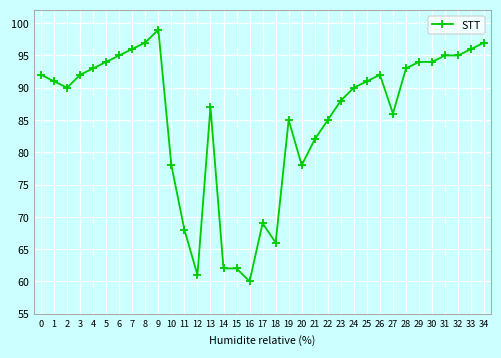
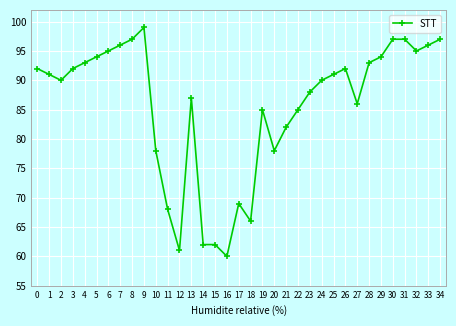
30: 94 -> 97
31: 95 -> 97
